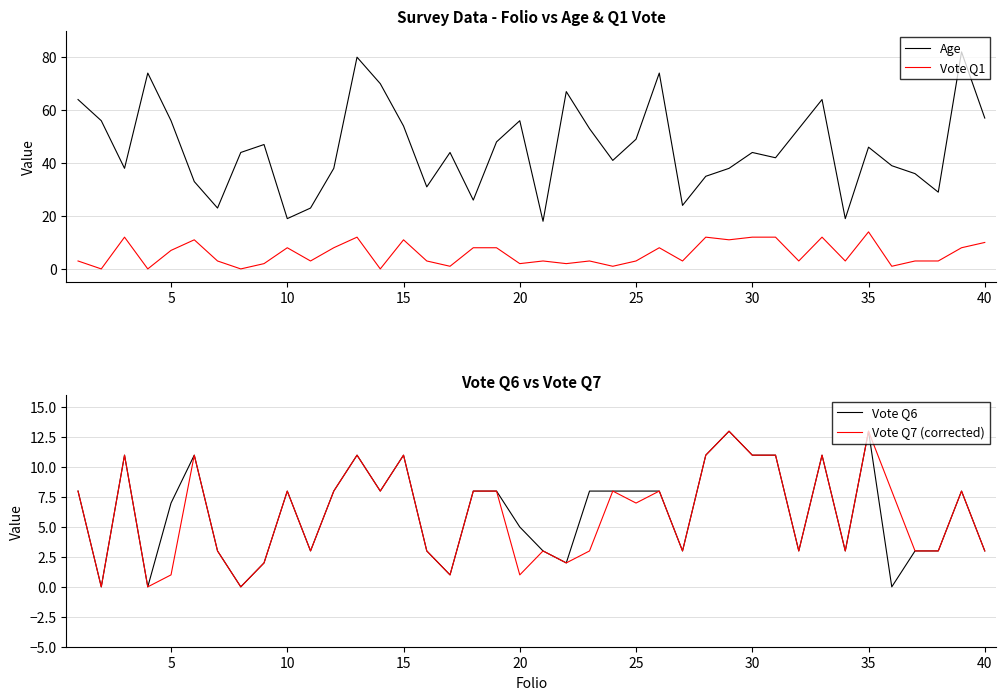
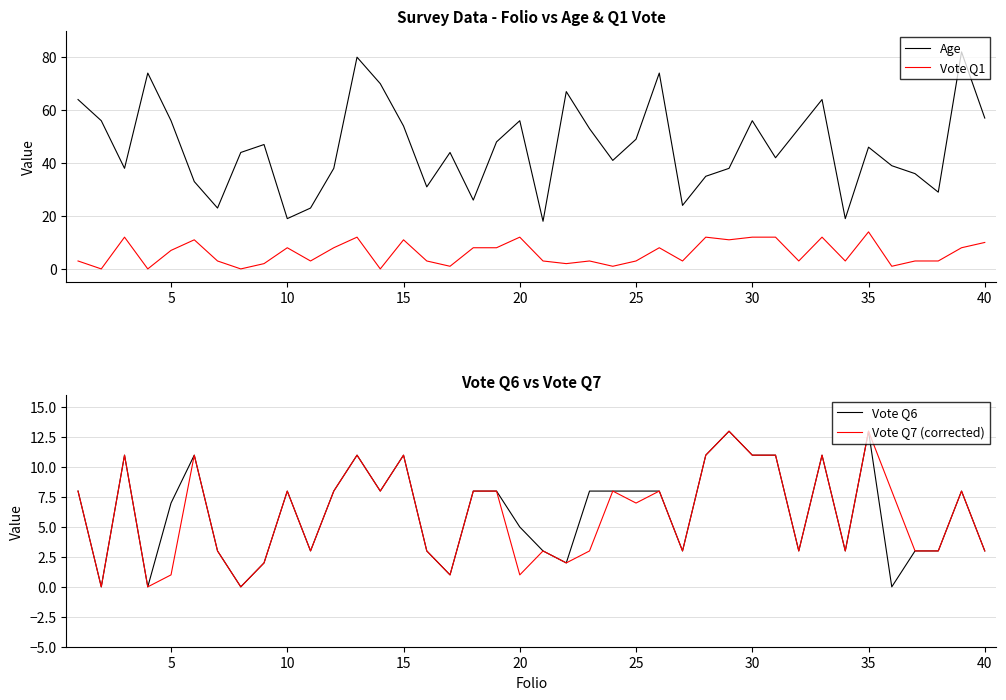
Survey Data - Folio vs Age & Q1 Vote, Vote Q1, 20: 2 -> 12
Survey Data - Folio vs Age & Q1 Vote, Age, 30: 44 -> 56
